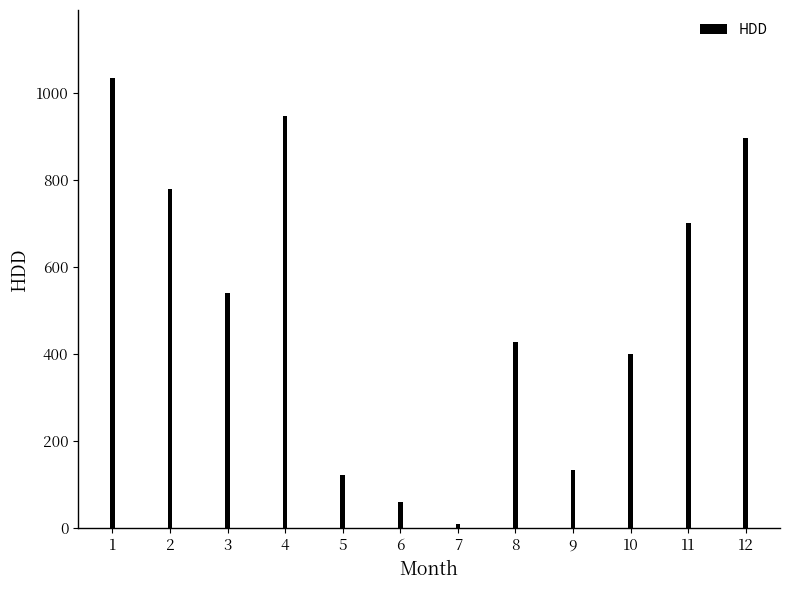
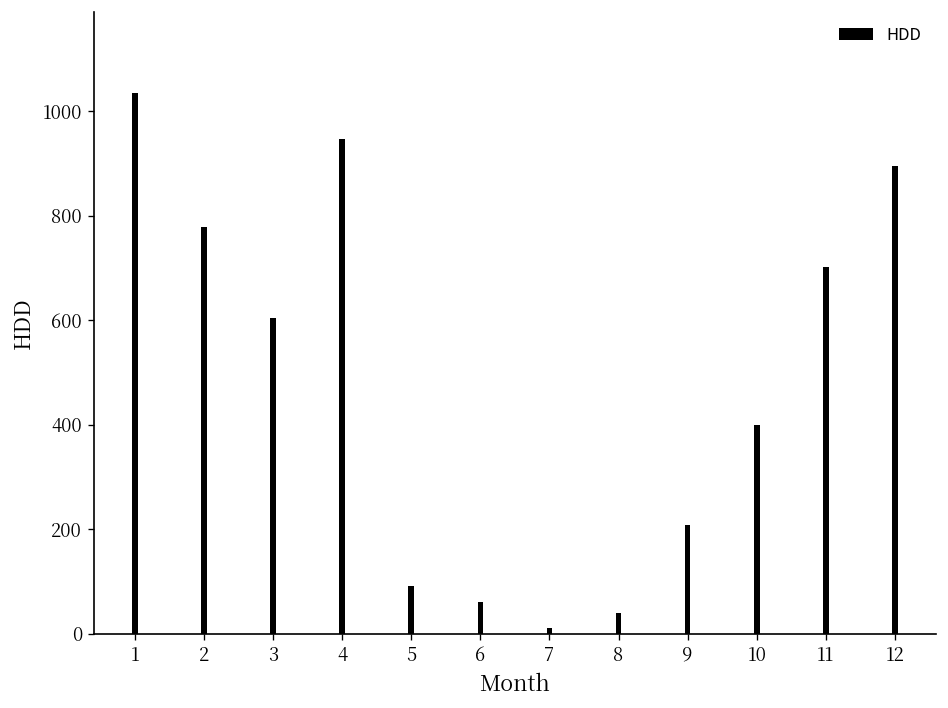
3: 540 -> 600
5: 120 -> 90
8: 430 -> 40
9: 130 -> 210
